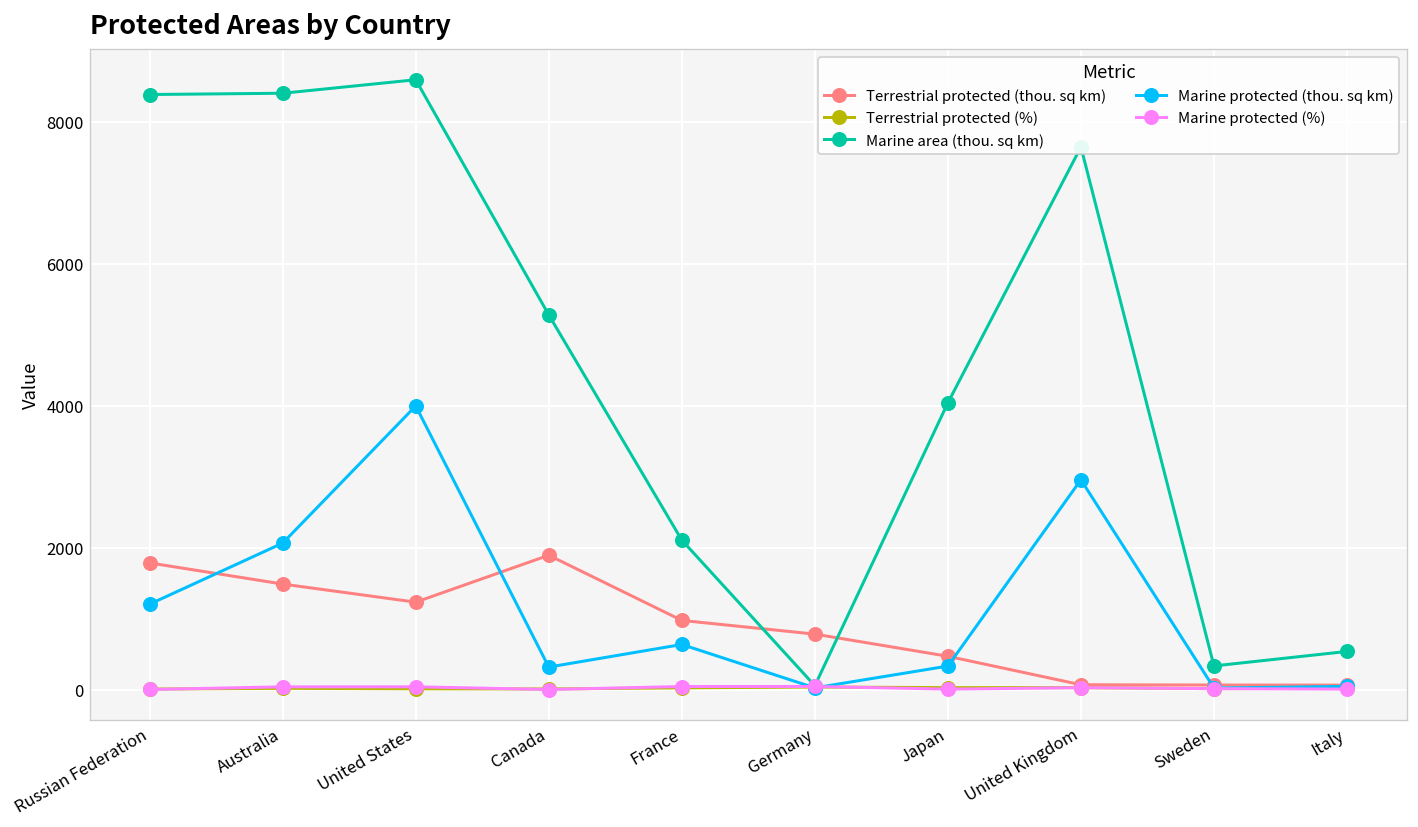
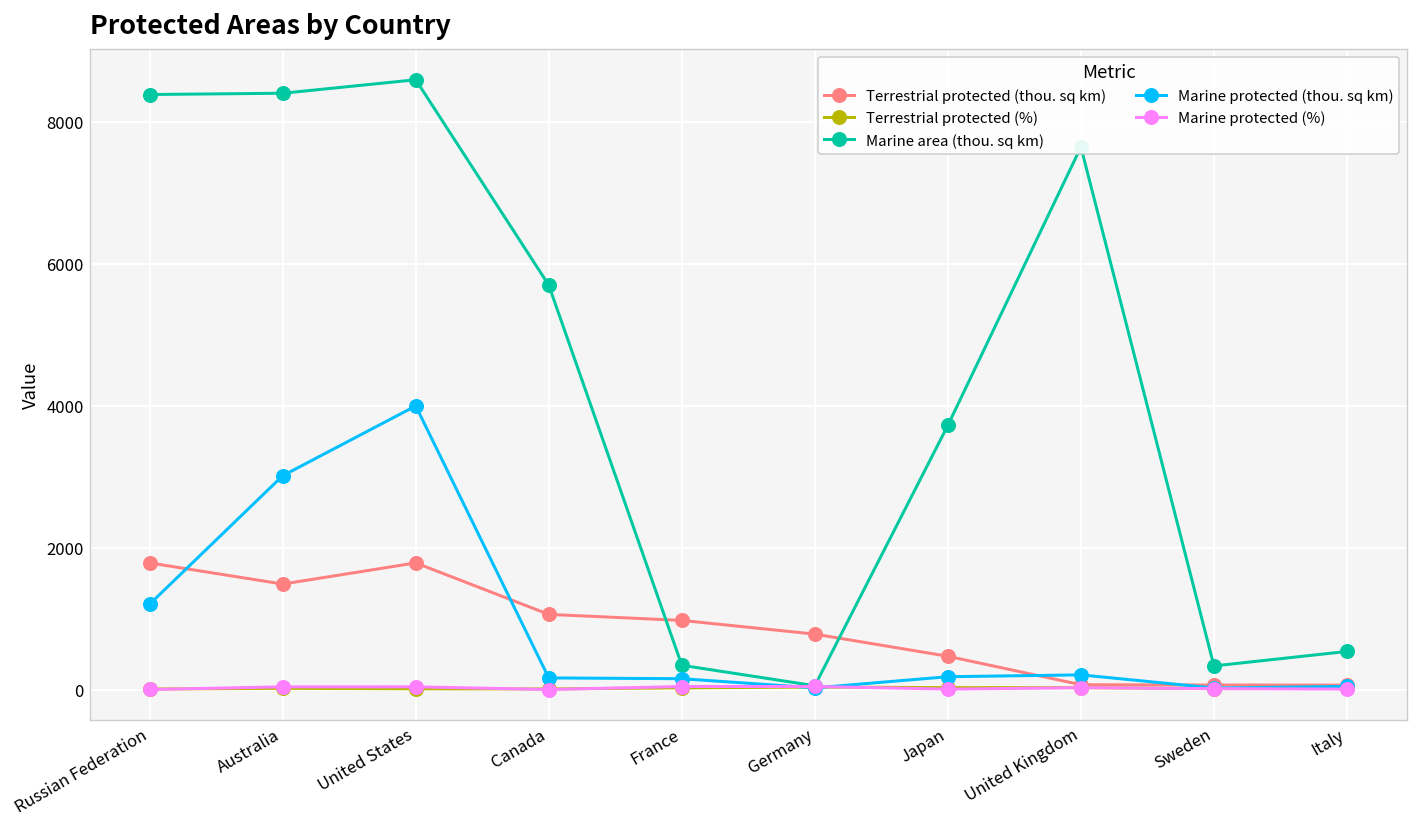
Marine protected (thou. sq km), Australia: 2100 -> 3000
Terrestrial protected (thou. sq km), United States: 1200 -> 1800
Terrestrial protected (thou. sq km), Canada: 1900 -> 1100
Marine area (thou. sq km), Canada: 5300 -> 5700
Marine protected (thou. sq km), Canada: 300 -> 200
Marine area (thou. sq km), France: 2100 -> 300
Marine protected (thou. sq km), France: 600 -> 200
Marine area (thou. sq km), Japan: 4000 -> 3700
Marine protected (thou. sq km), Japan: 300 -> 200
Marine protected (thou. sq km), United Kingdom: 3000 -> 200
